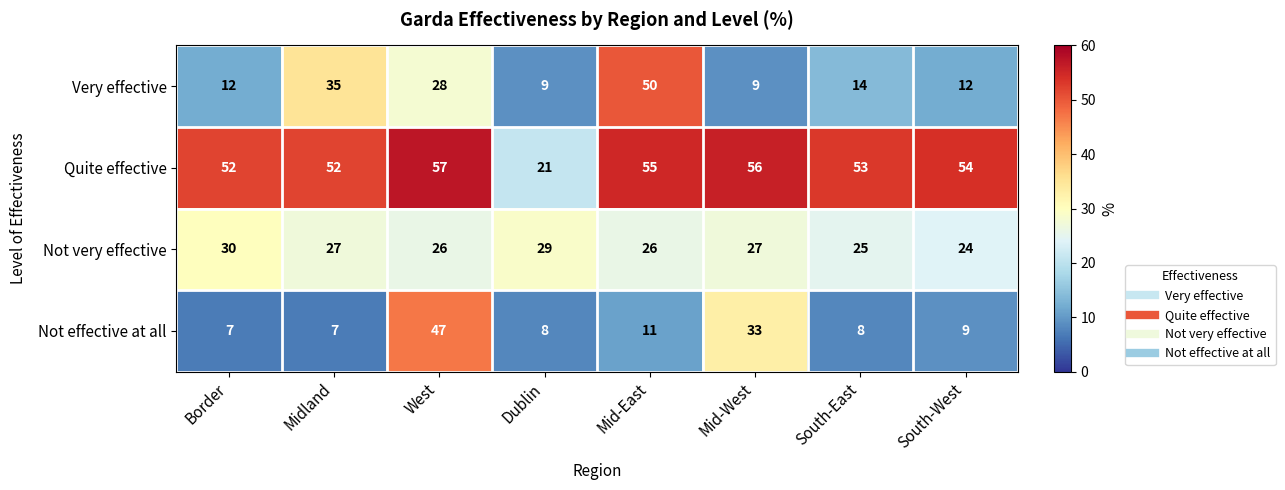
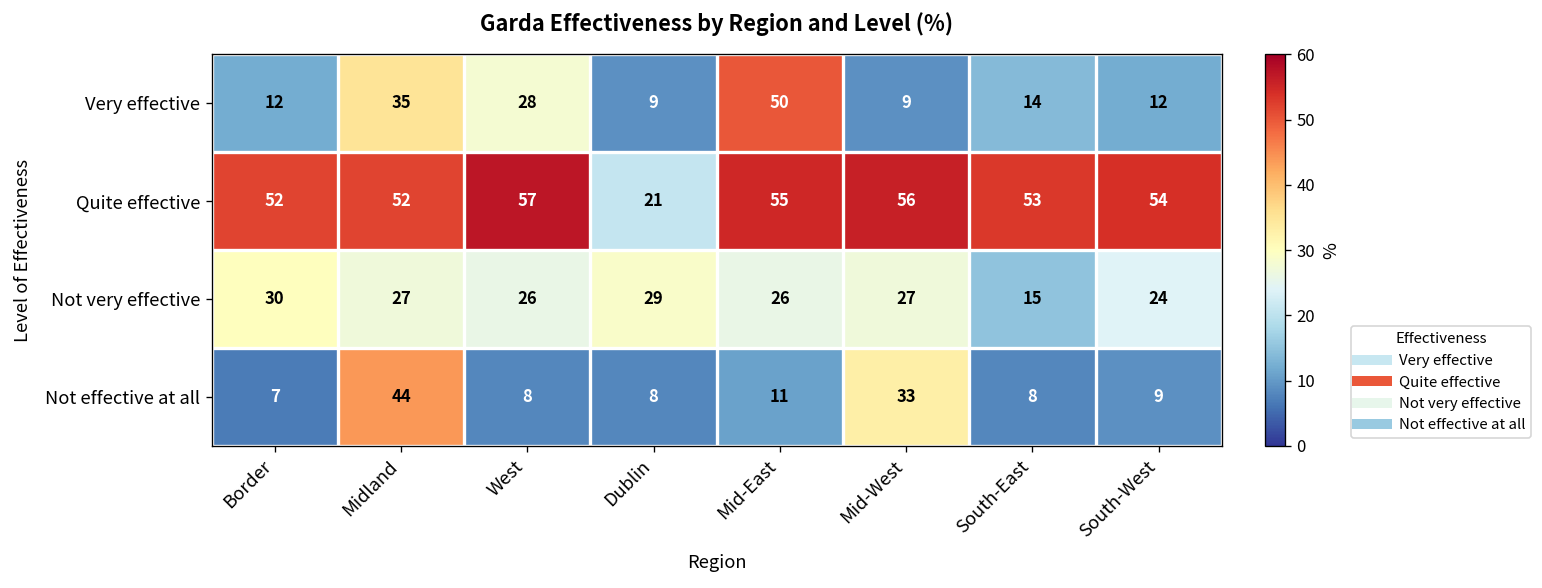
Not very effective, South-East: 25 -> 15
Not effective at all, Midland: 7 -> 44
Not effective at all, West: 47 -> 8
